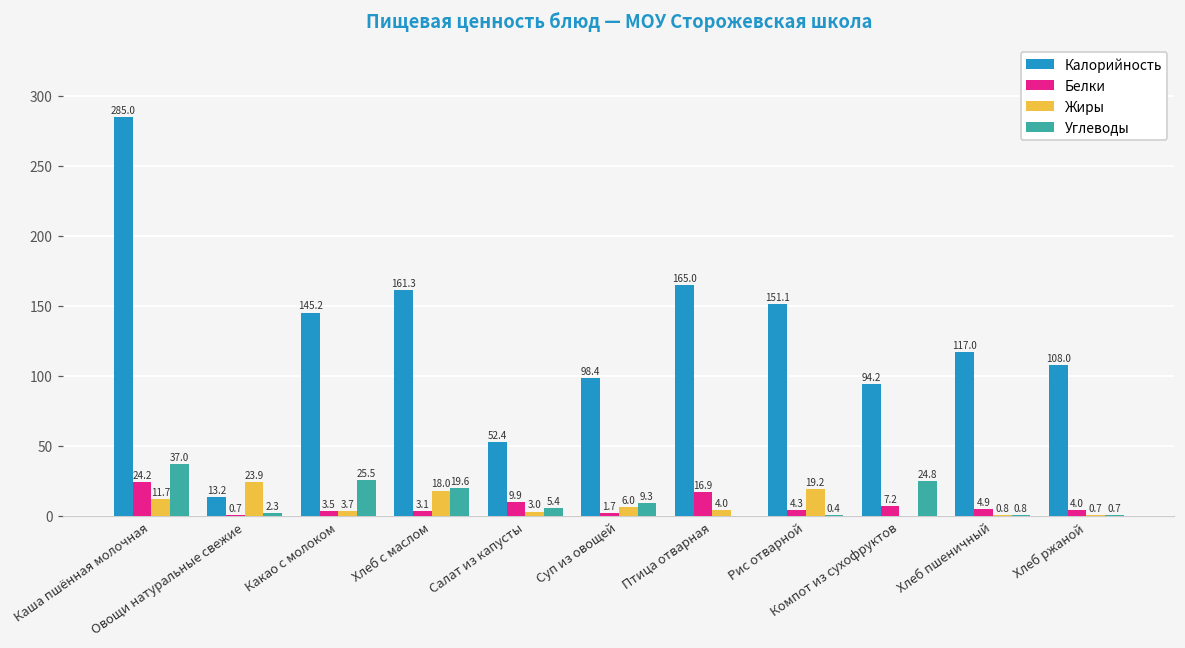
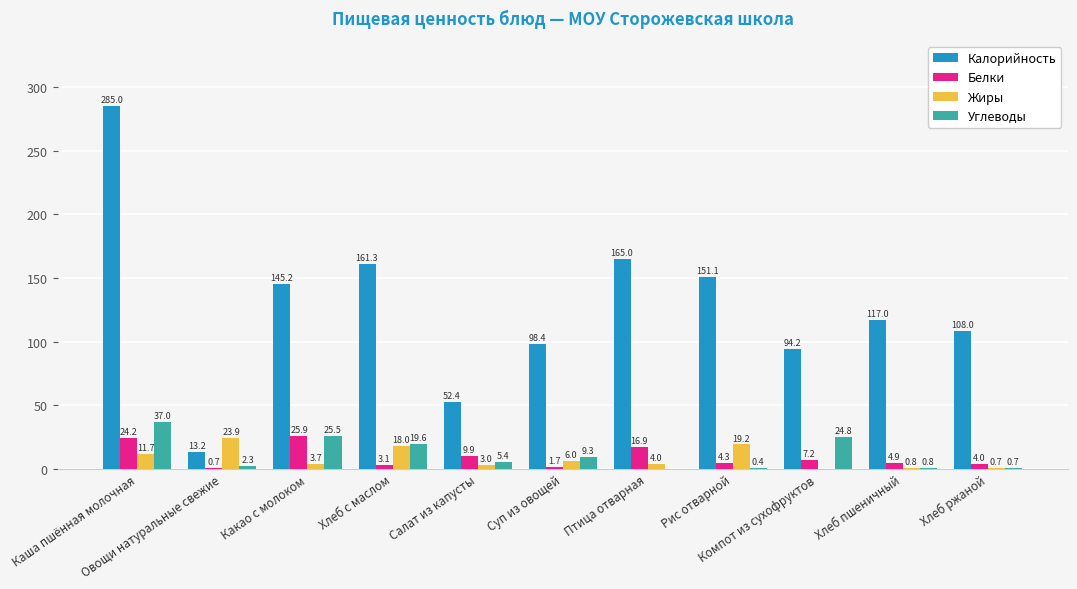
Белки, Какао с молоком: 3.5 -> 25.9
